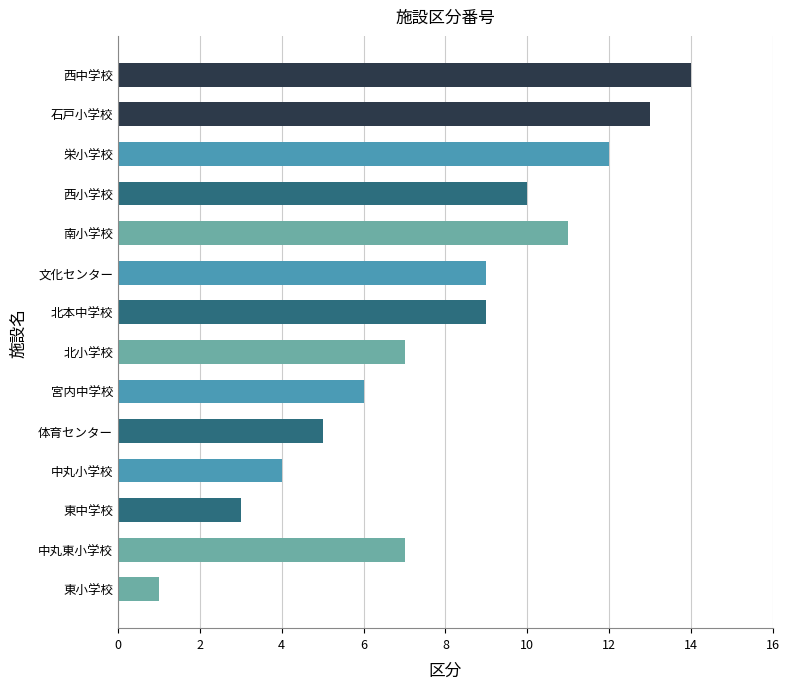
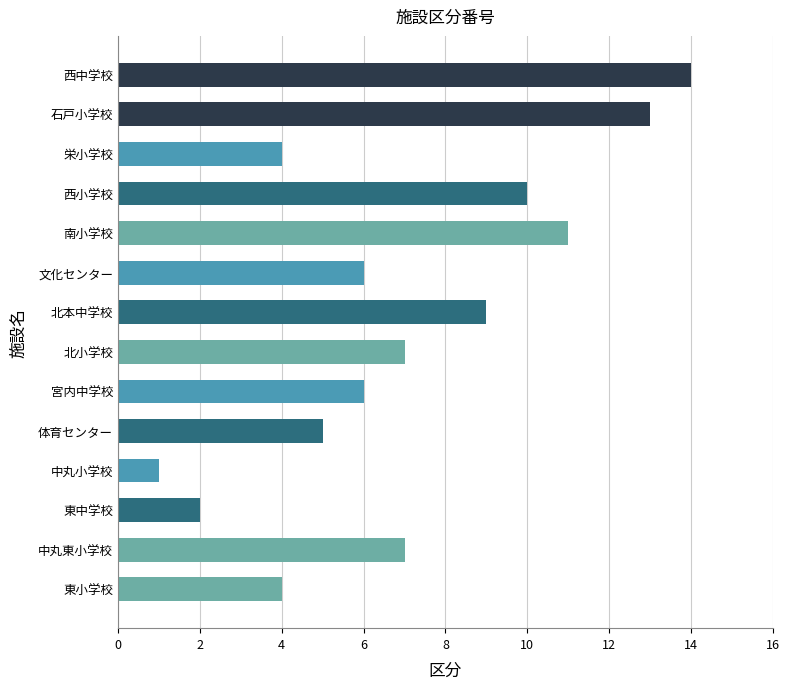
栄小学校: 12 -> 4
文化センター: 9 -> 6
中丸小学校: 4 -> 1
東中学校: 3 -> 2
東小学校: 1 -> 4
